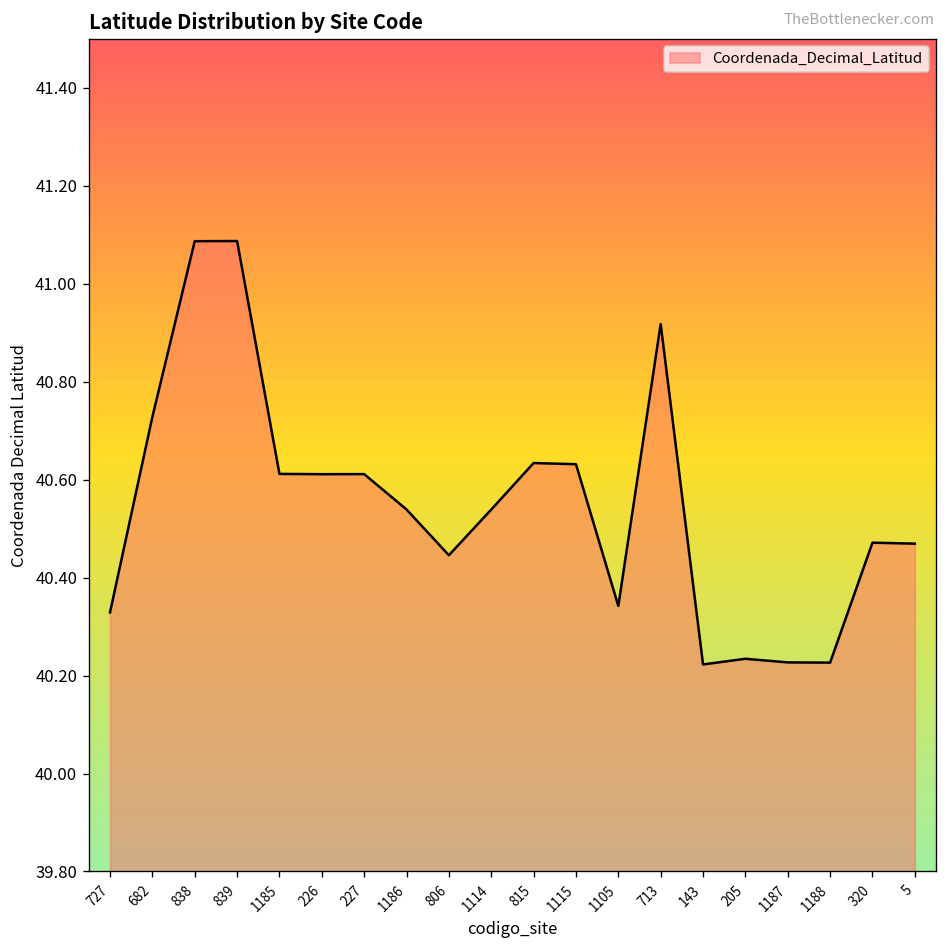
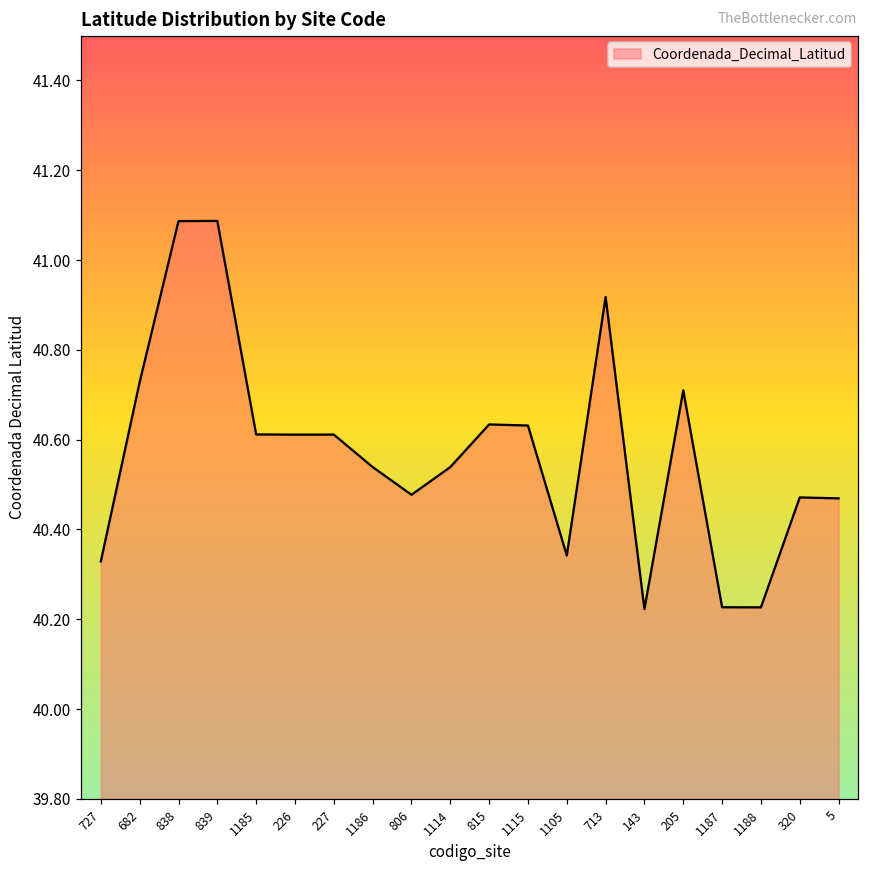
806: 40.45 -> 40.48
205: 40.23 -> 40.71
